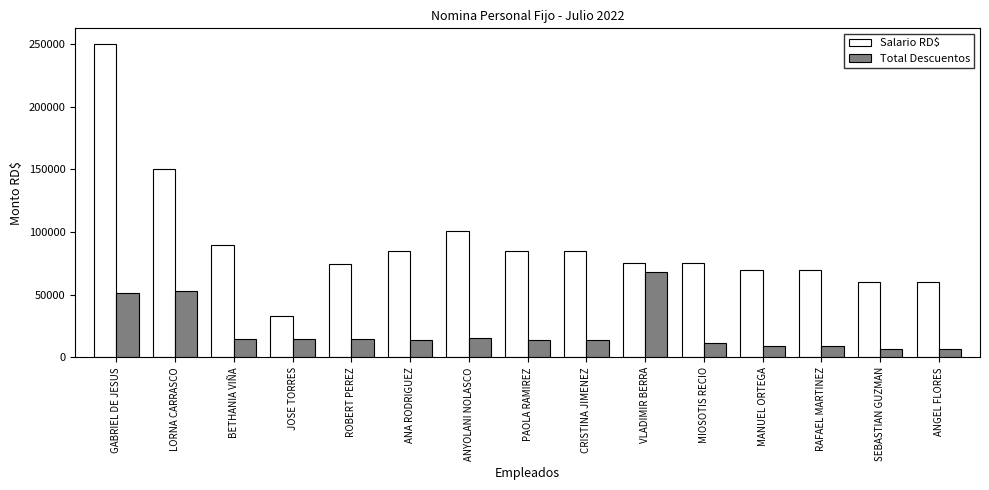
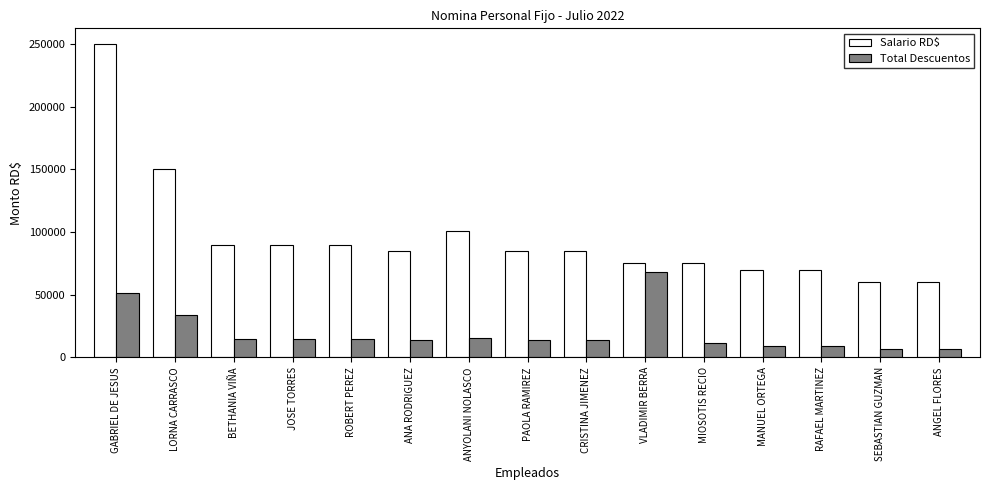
Total Descuentos, LORNA CARRASCO: 53000 -> 34000
Salario RD$, JOSE TORRES: 33000 -> 90000
Salario RD$, ROBERT PEREZ: 75000 -> 90000
